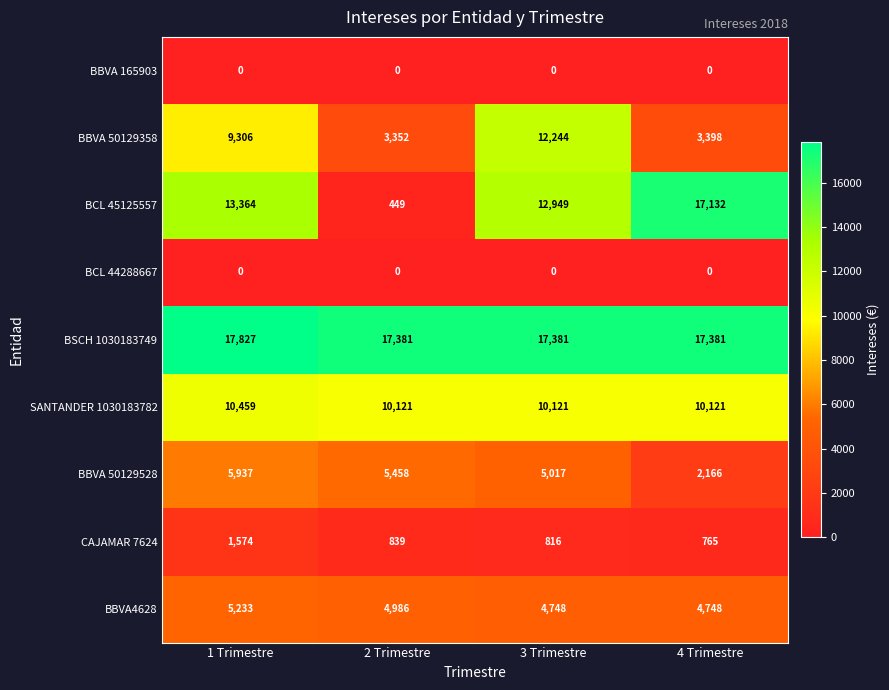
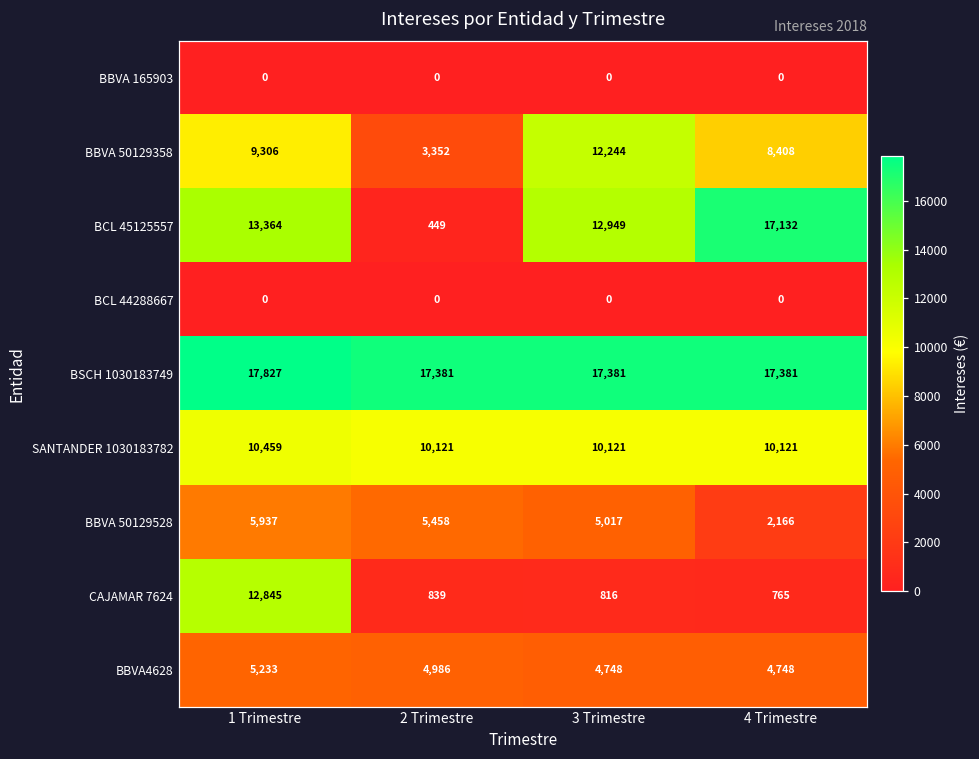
BBVA 50129358, 4 Trimestre: 3,398 -> 8,408
CAJAMAR 7624, 1 Trimestre: 1,574 -> 12,845
